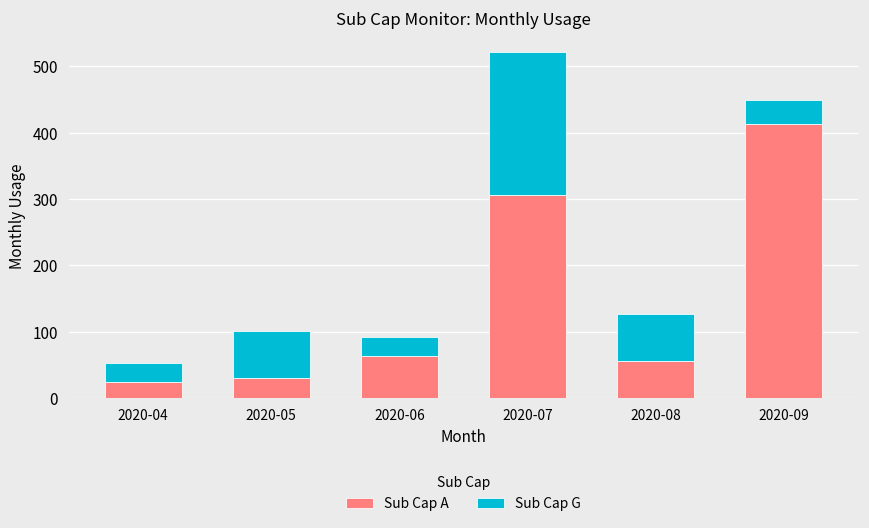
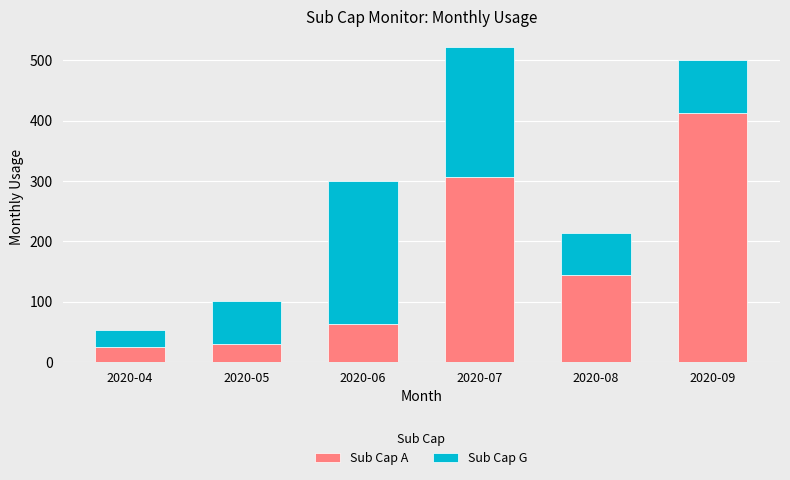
Sub Cap G, 2020-06: 30 -> 240
Sub Cap A, 2020-08: 60 -> 140
Sub Cap G, 2020-09: 40 -> 90
